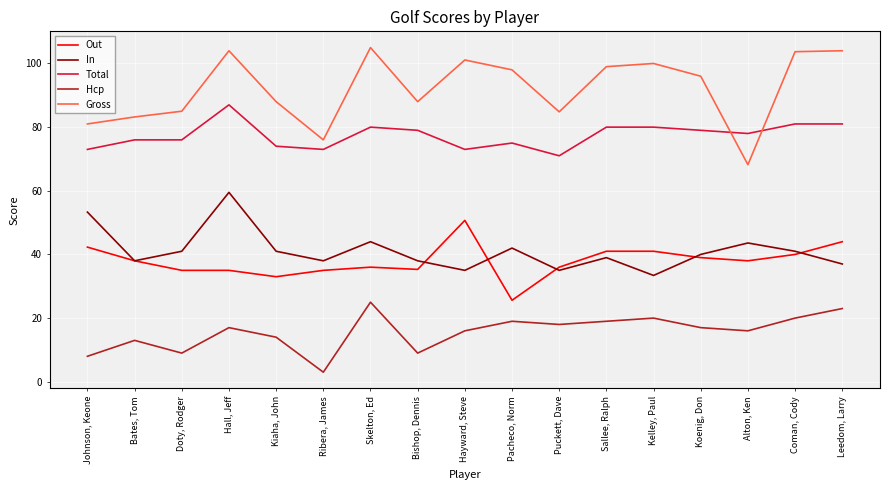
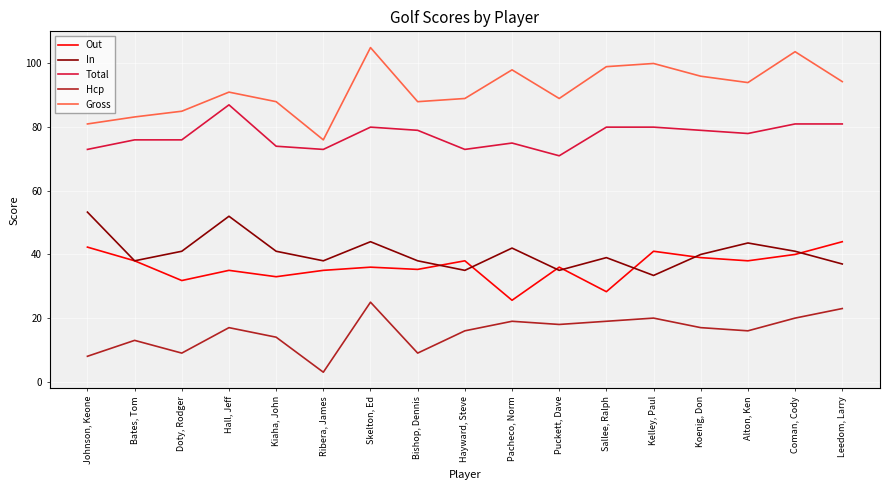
Out, Doty, Rodger: 35 -> 32
In, Hall, Jeff: 60 -> 52
Gross, Hall, Jeff: 104 -> 91
Out, Hayward, Steve: 51 -> 38
Gross, Hayward, Steve: 101 -> 89
Gross, Puckett, Dave: 85 -> 89
Out, Sallee, Ralph: 41 -> 28
Gross, Alton, Ken: 68 -> 94
Gross, Leedom, Larry: 104 -> 94
